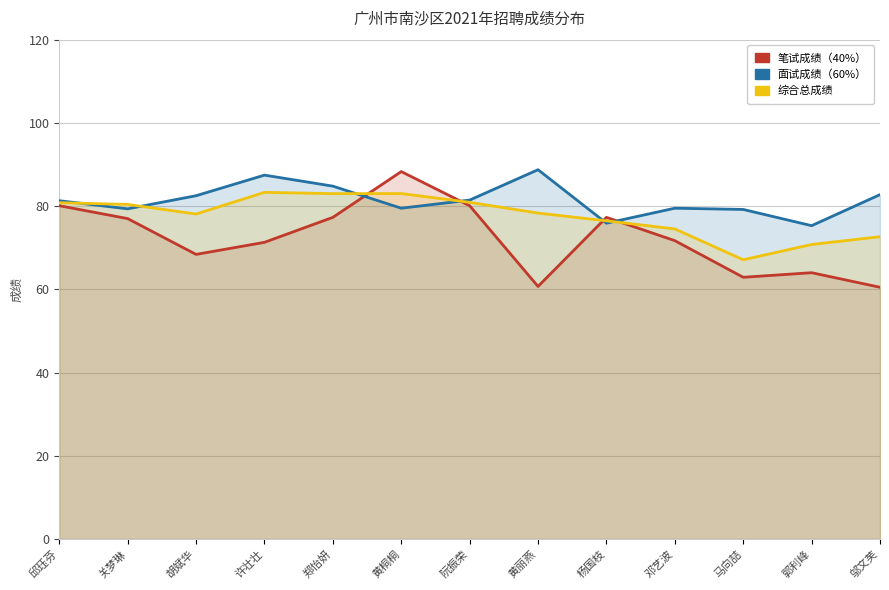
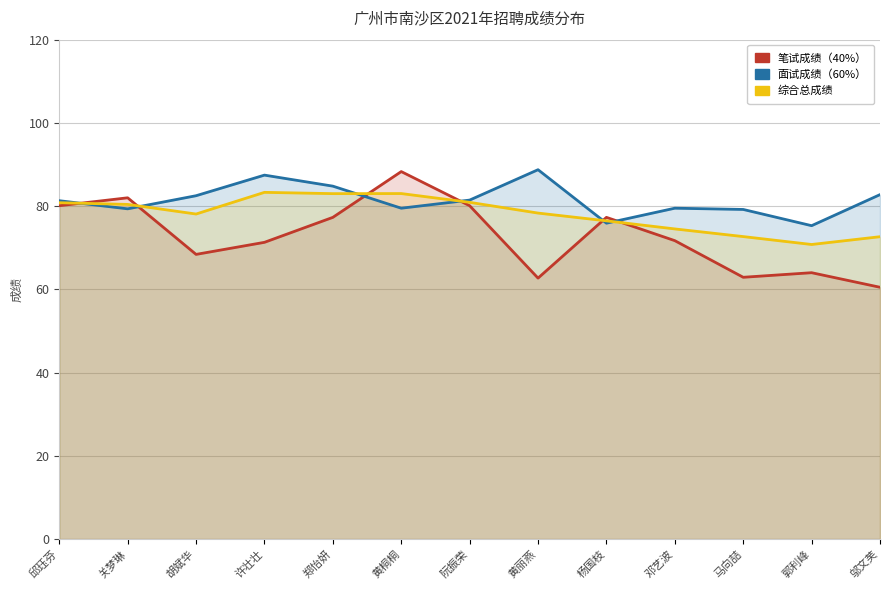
笔试成绩（40%）, 关梦琳: 77 -> 82
笔试成绩（40%）, 黄丽燕: 61 -> 63
综合总成绩, 马向喆: 67 -> 73
